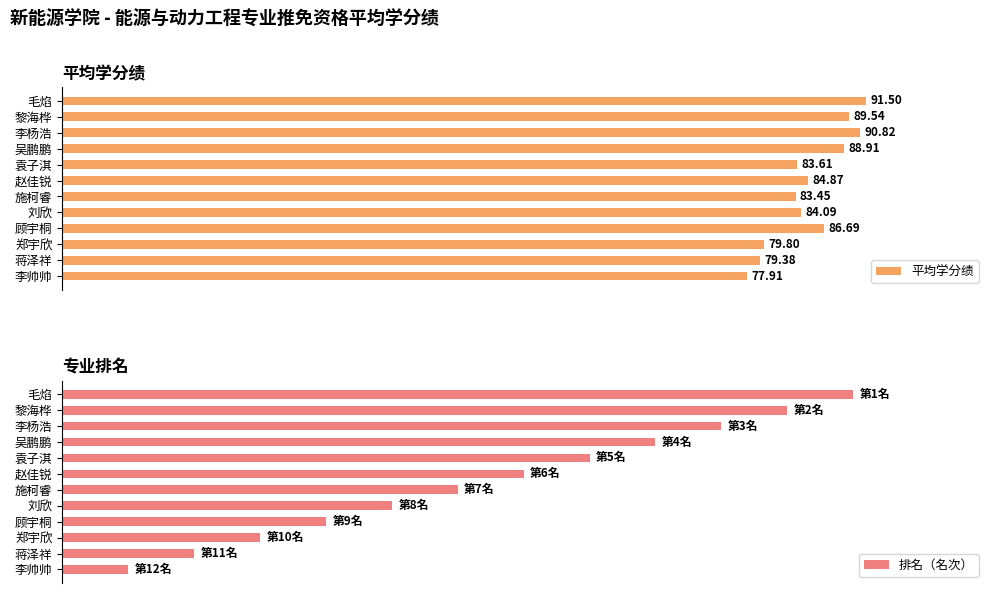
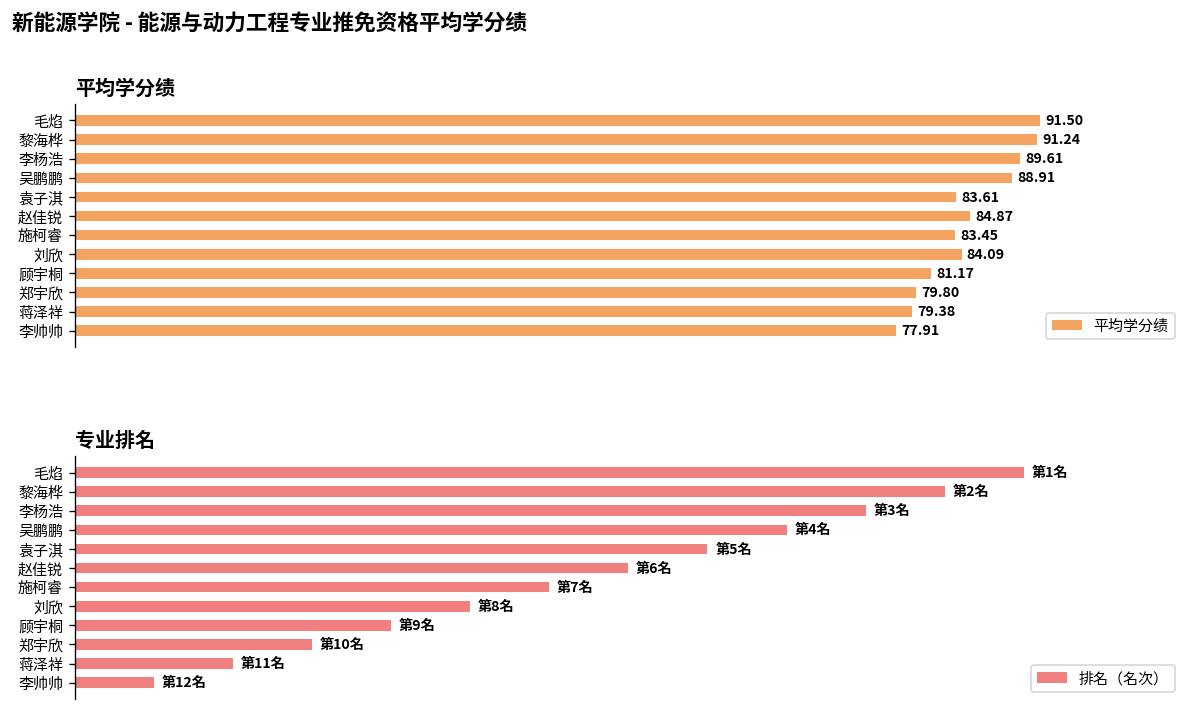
平均学分绩, 黎海桦: 89.54 -> 91.24
平均学分绩, 李杨浩: 90.82 -> 89.61
平均学分绩, 顾宇桐: 86.69 -> 81.17
